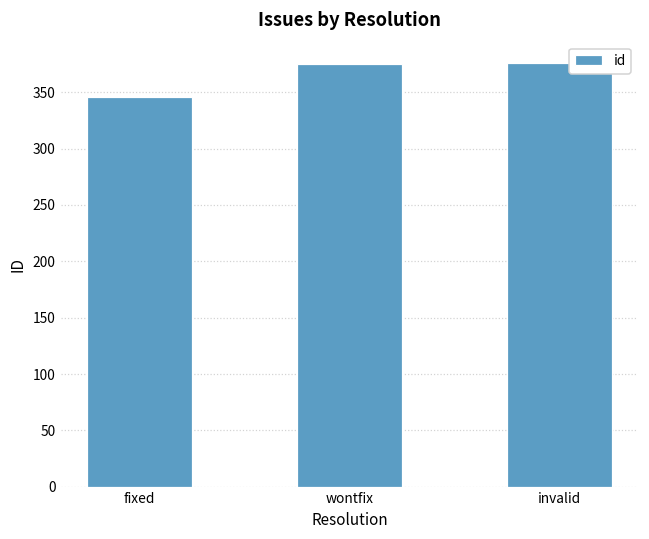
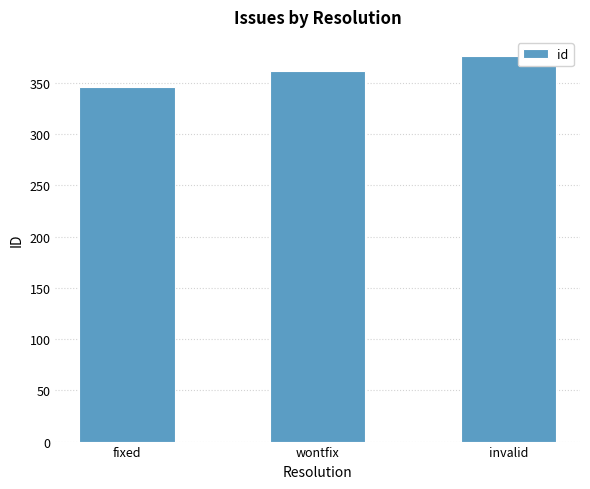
wontfix: 375 -> 362
